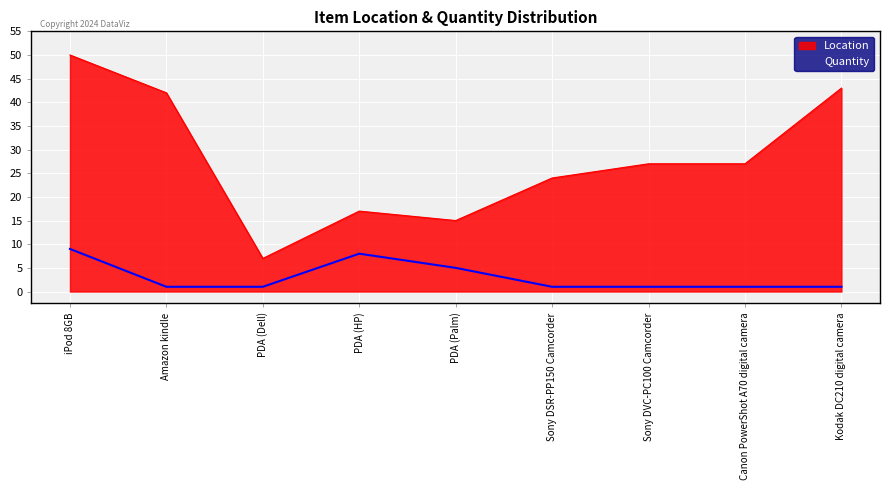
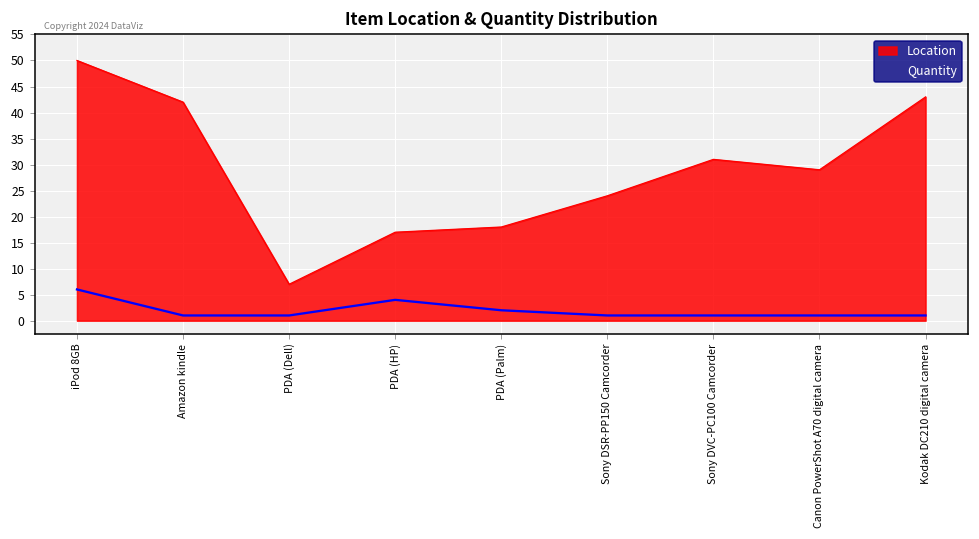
Quantity, iPod 8GB: 9 -> 6
Quantity, PDA (HP): 8 -> 4
Location, PDA (Palm): 15 -> 18
Quantity, PDA (Palm): 5 -> 2
Location, Sony DVC-PC100 Camcorder: 27 -> 31
Location, Canon PowerShot A70 digital camera: 27 -> 29
